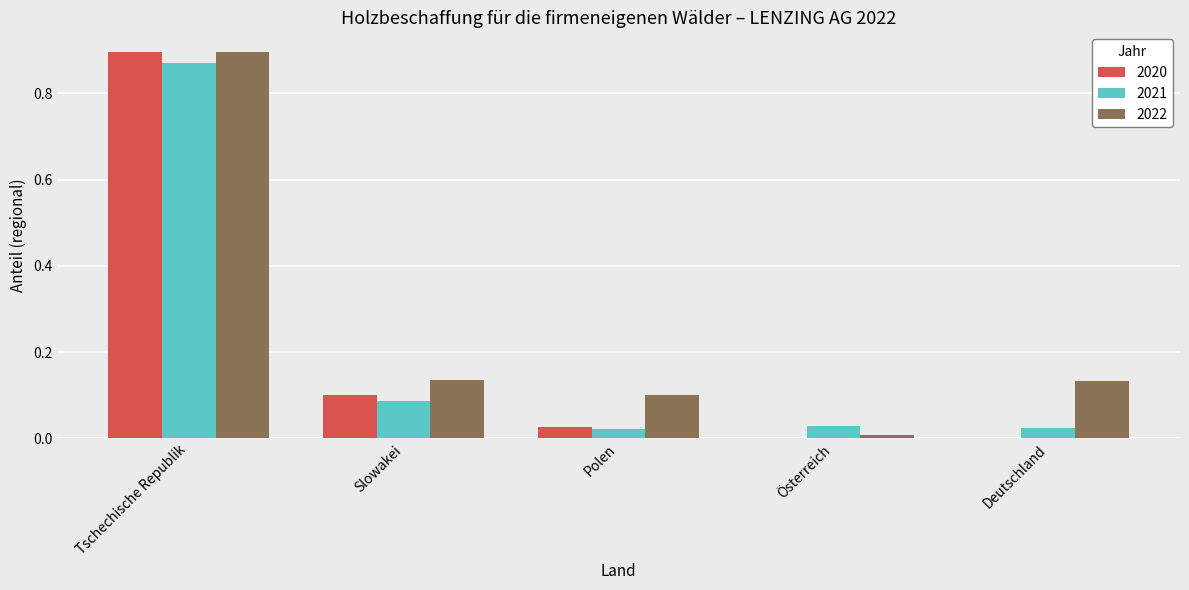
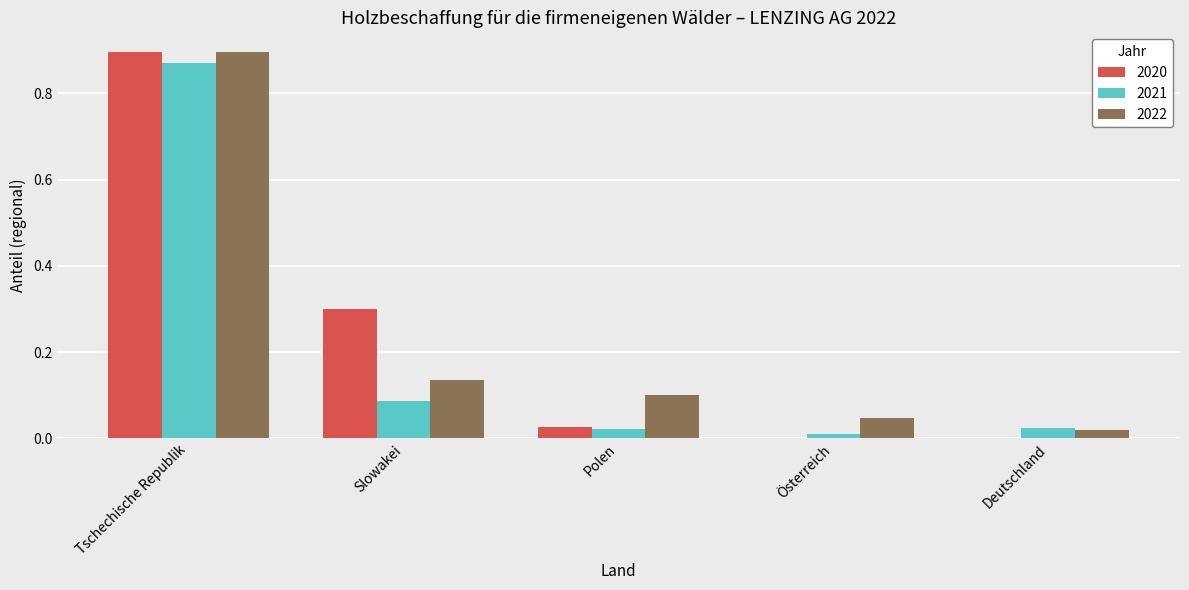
2020, Slowakei: 0.1 -> 0.3
2021, Österreich: 0.03 -> 0.01
2022, Österreich: 0.01 -> 0.05
2022, Deutschland: 0.13 -> 0.02
